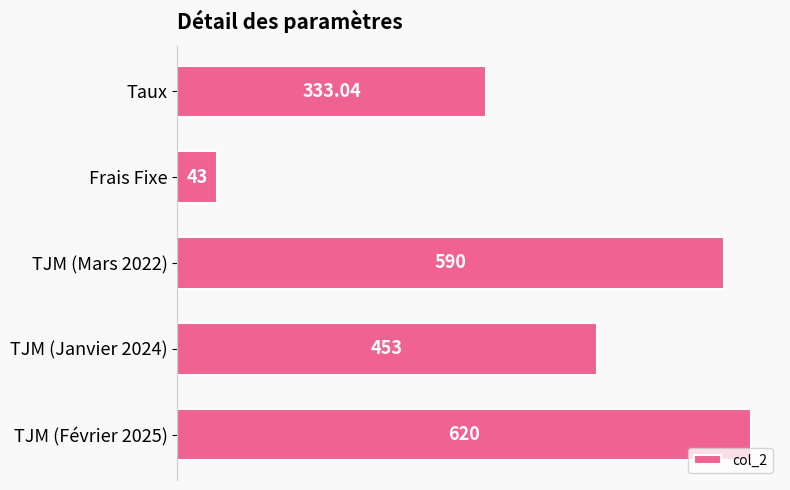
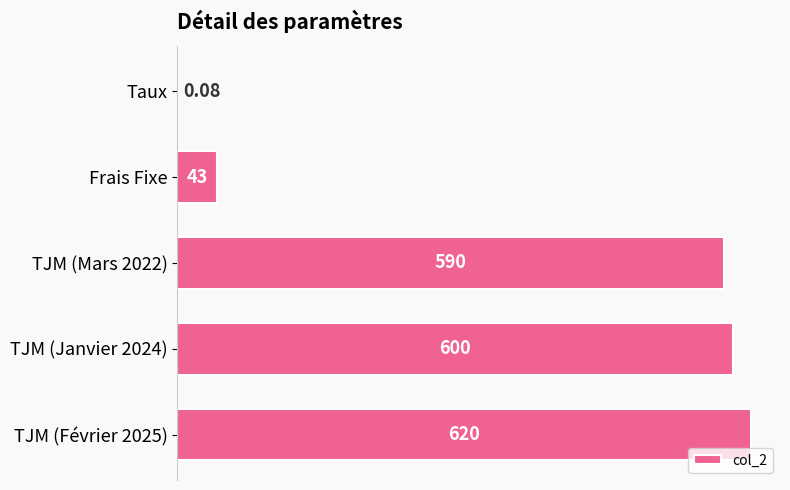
Taux: 333.04 -> 0.08
TJM (Janvier 2024): 453 -> 600
